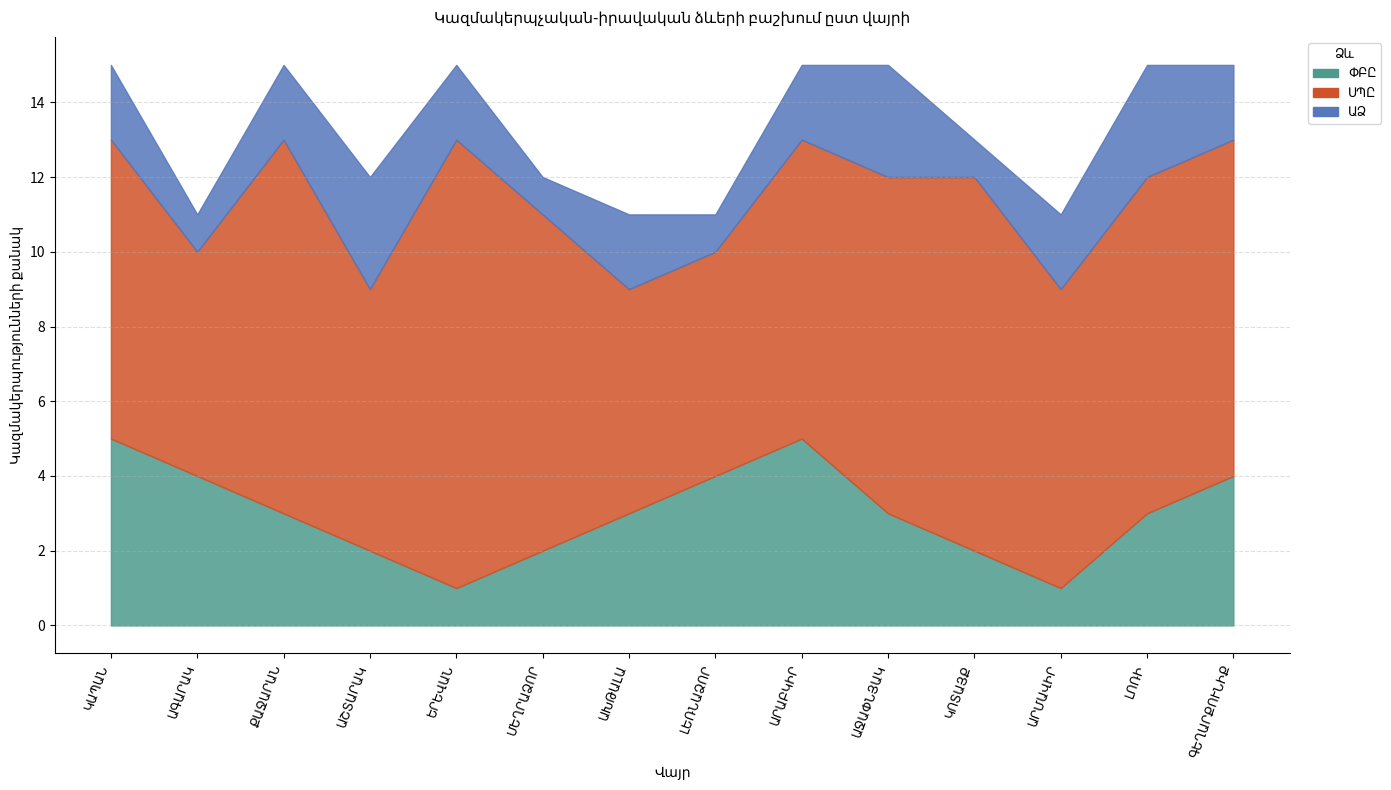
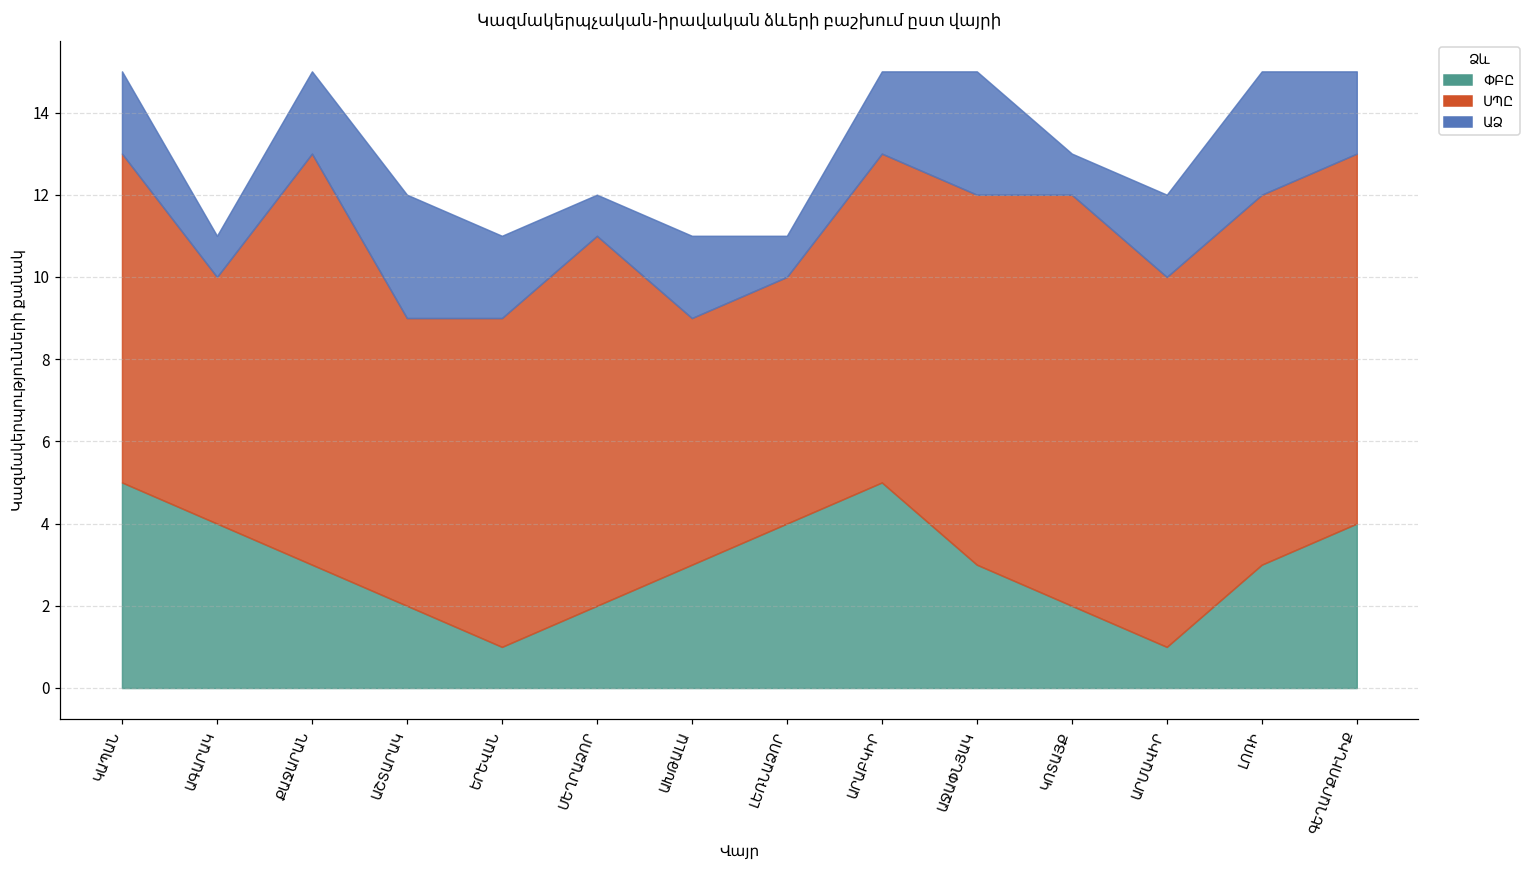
ՍՊԸ, ԵՐԵՎԱՆ: 12 -> 8
ՍՊԸ, ԱՐՄԱՎԻՐ: 8 -> 9
